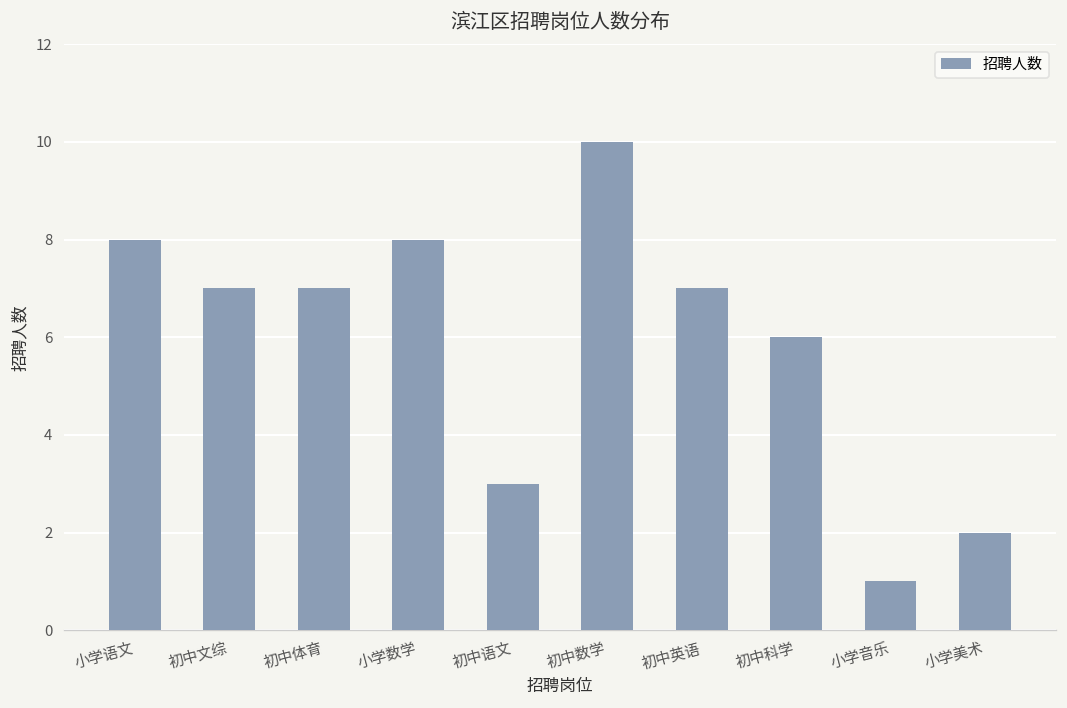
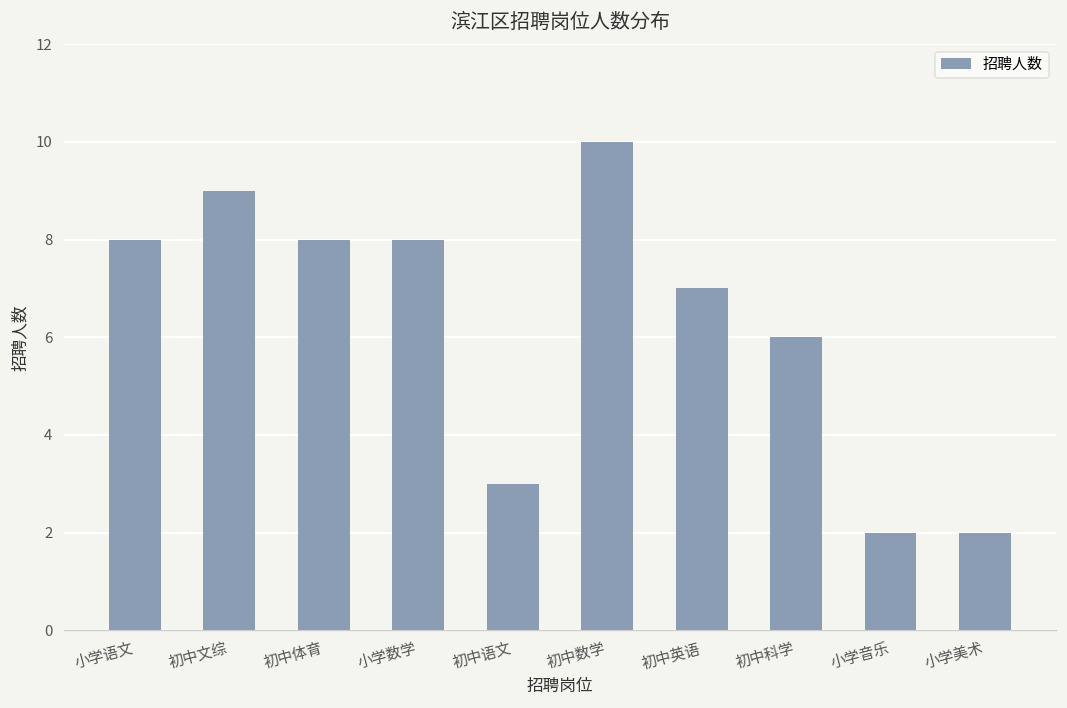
初中文综: 7 -> 9
初中体育: 7 -> 8
小学音乐: 1 -> 2
